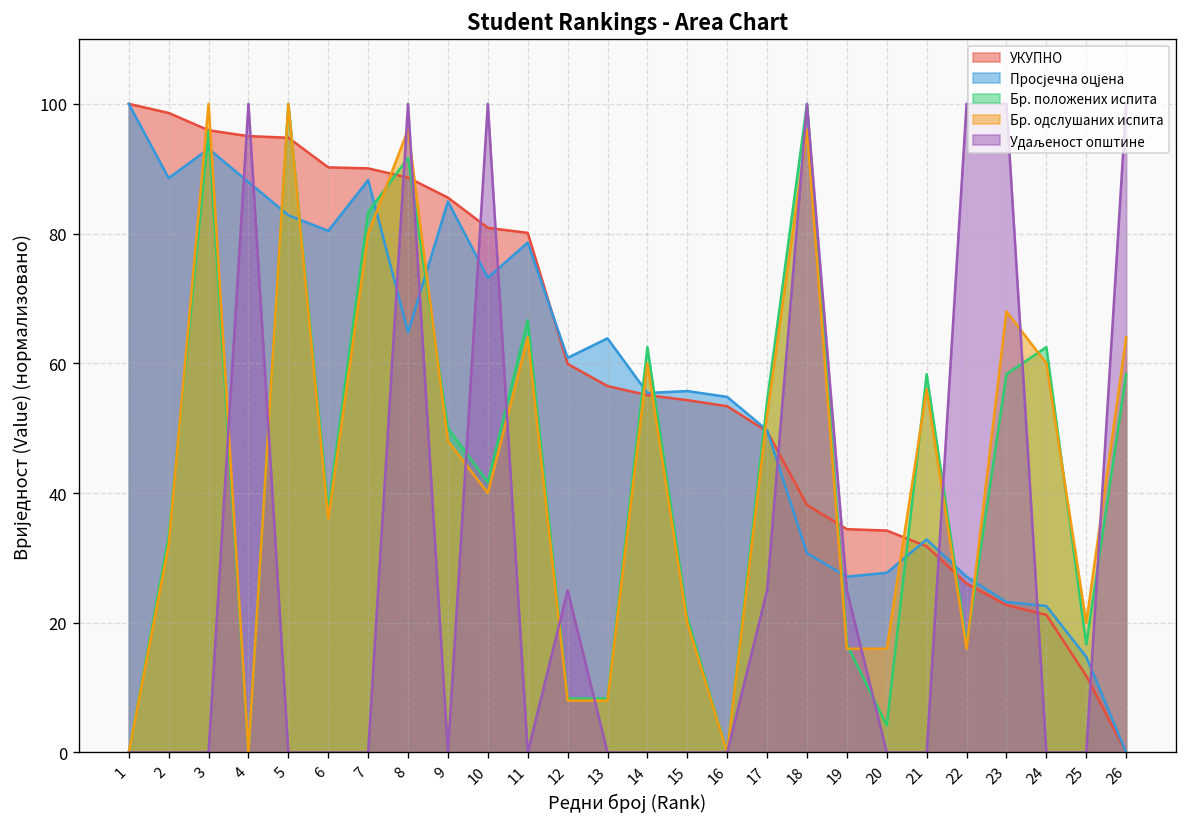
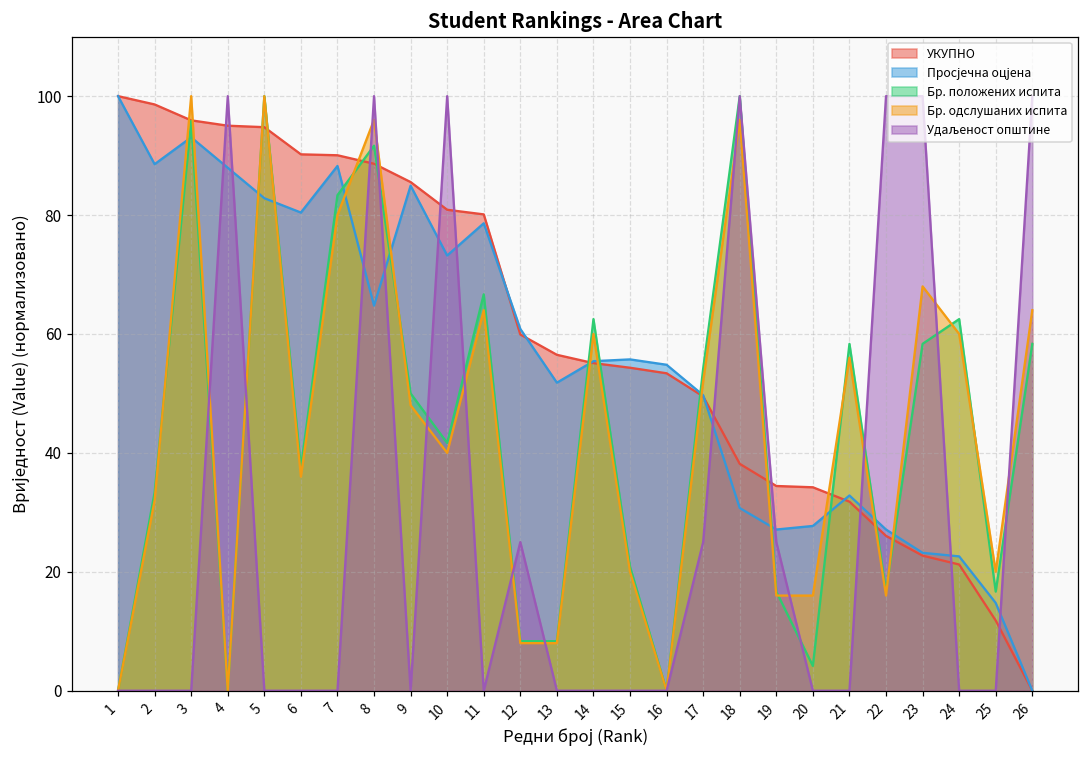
Просјечна оцјена, 13: 64 -> 52
